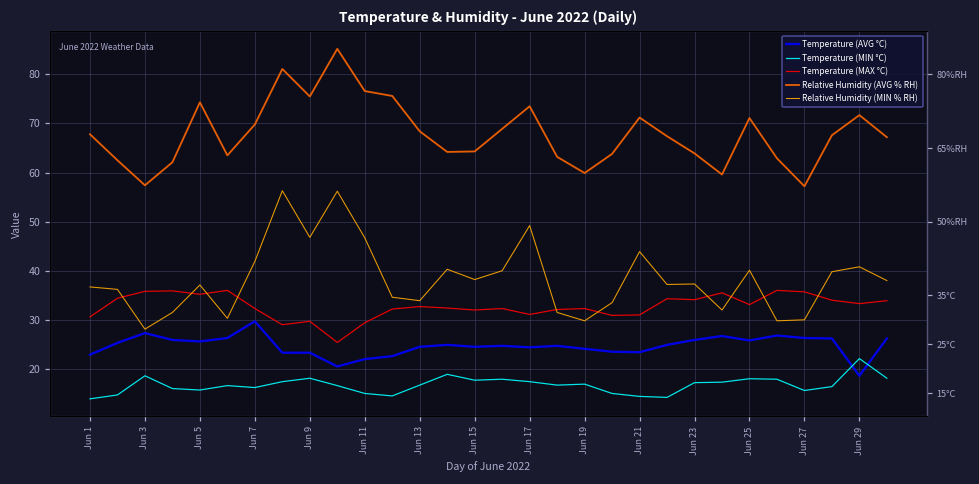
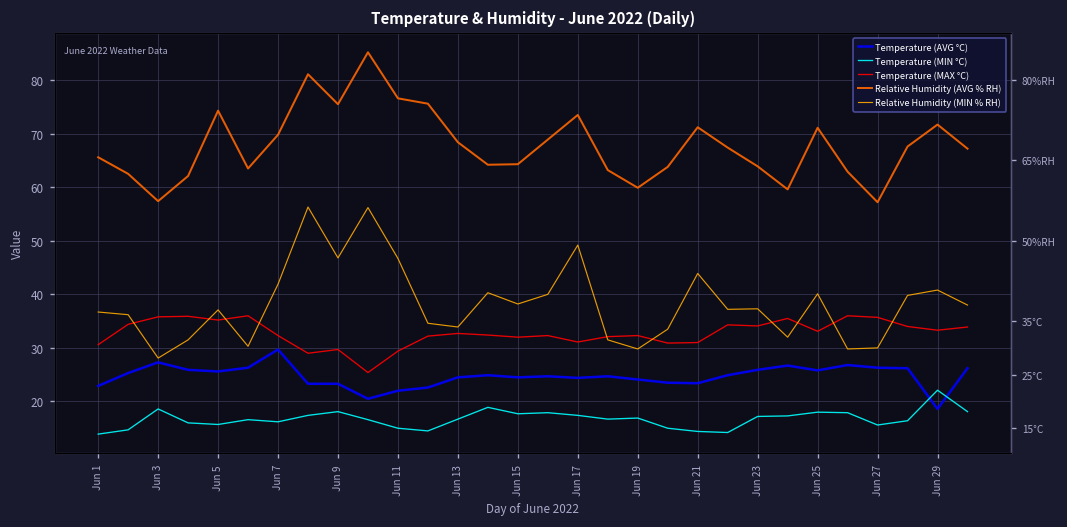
Relative Humidity (AVG % RH), Jun 1: 68 -> 66
